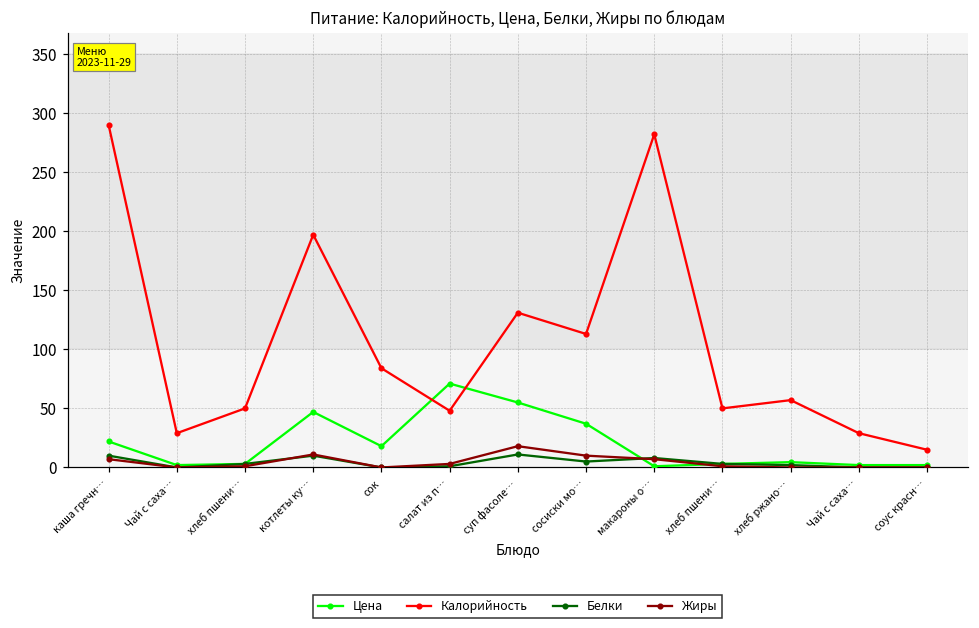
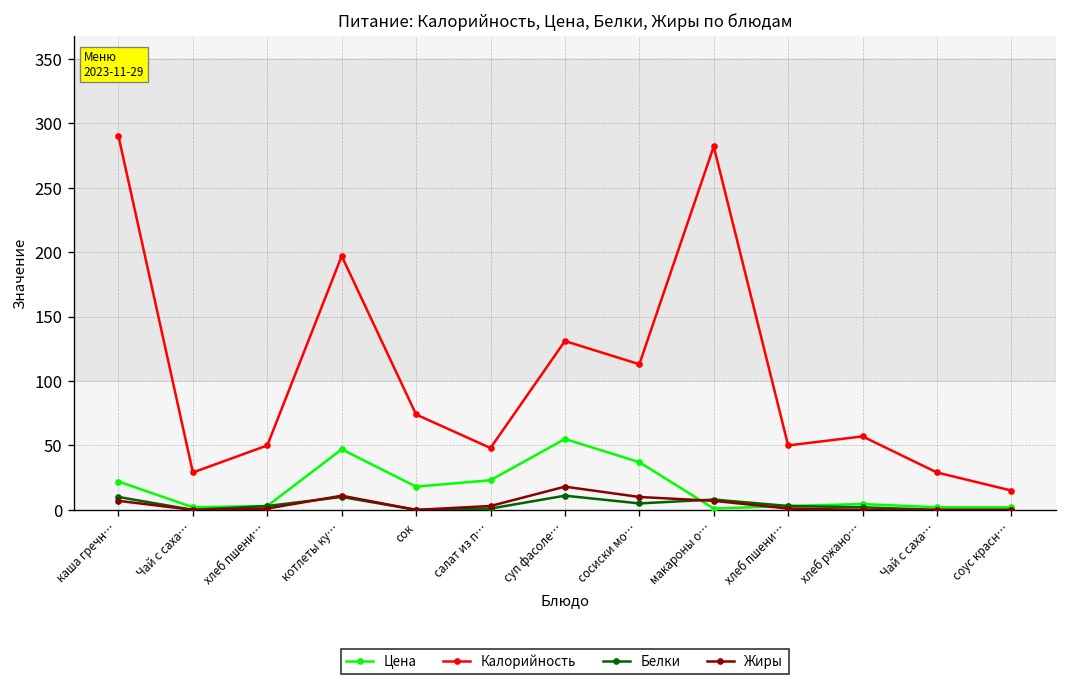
Калорийность, сок: 84 -> 74
Цена, салат из п…: 71 -> 23
